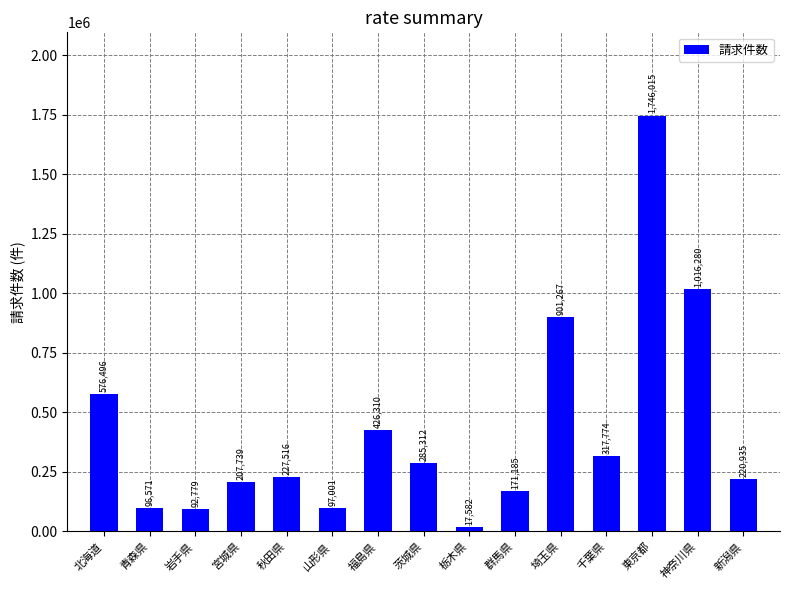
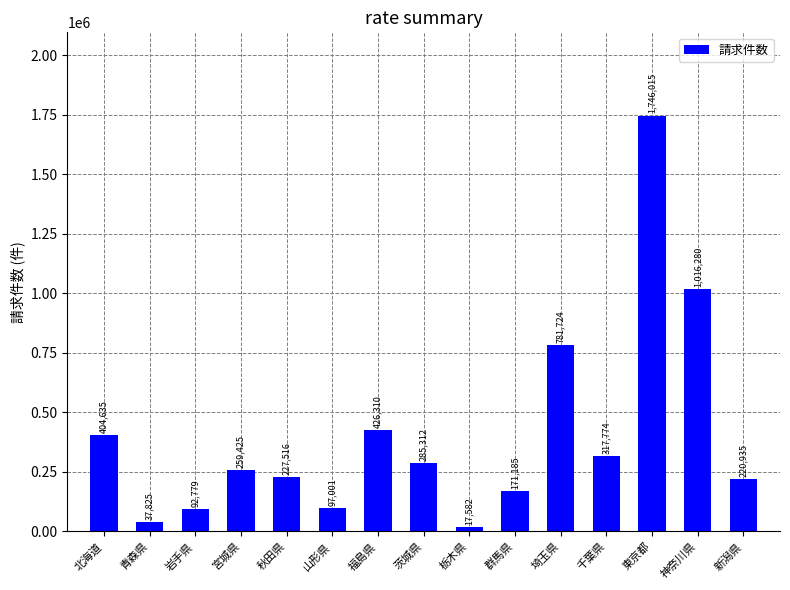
北海道: 576,496 -> 404,635
青森県: 96,571 -> 37,825
宮城県: 207,739 -> 259,425
埼玉県: 901,267 -> 781,724
